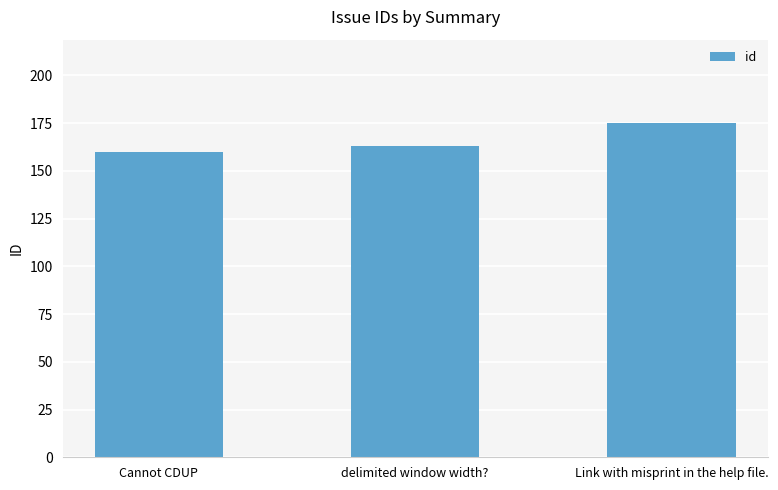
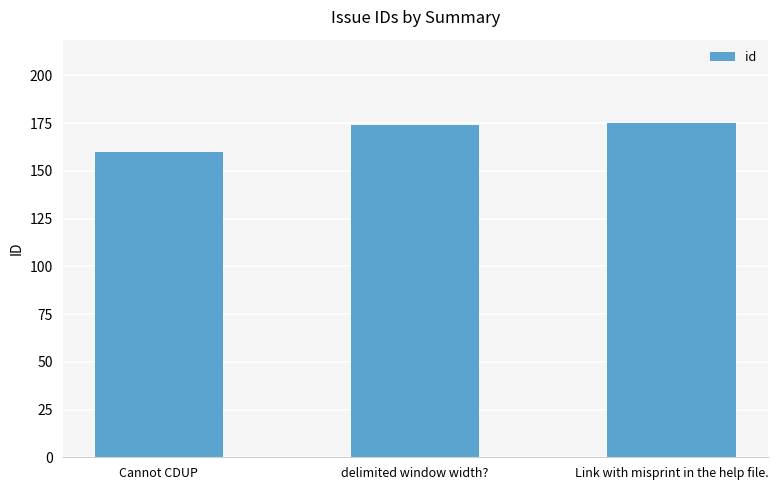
delimited window width?: 163 -> 174
